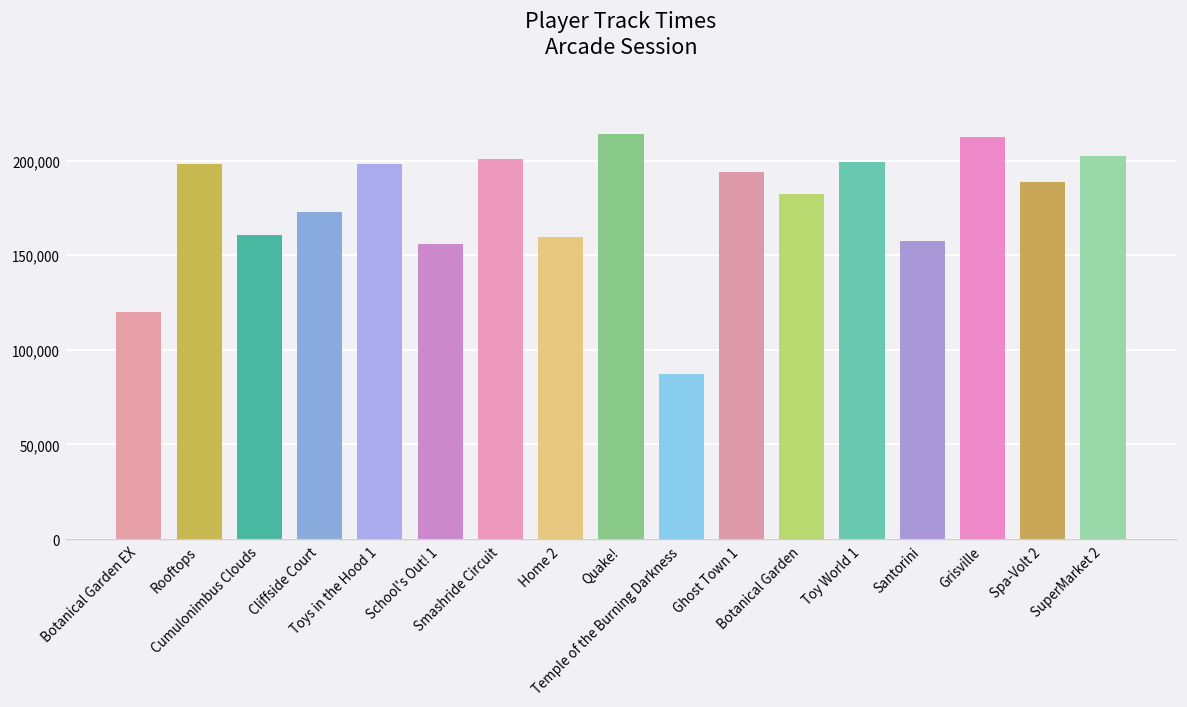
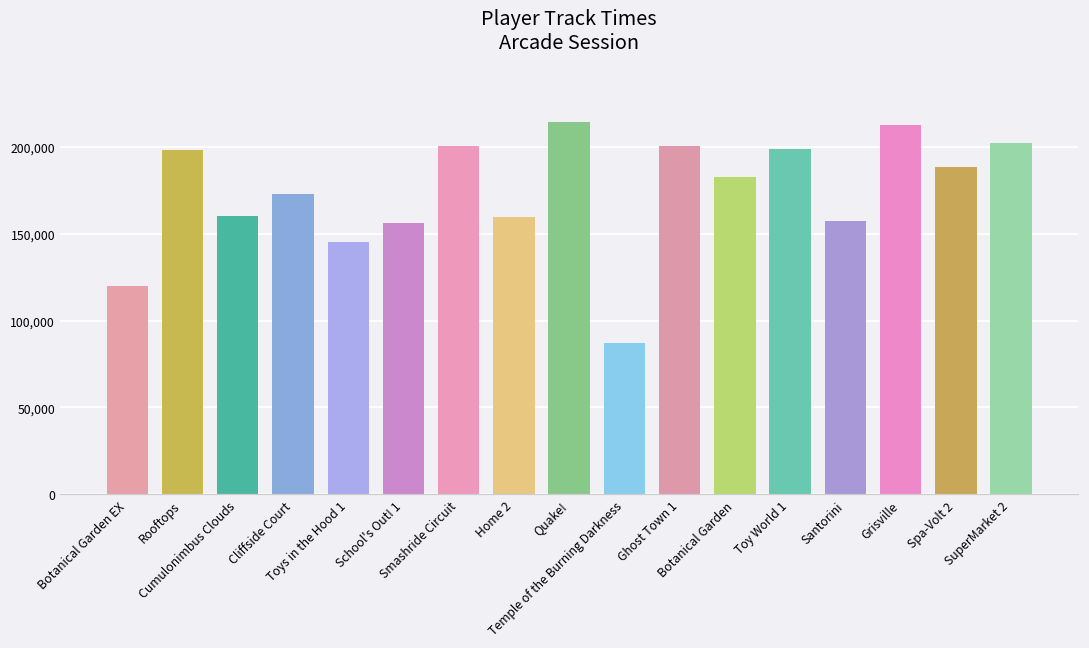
Toys in the Hood 1: 198,000 -> 145,000
Ghost Town 1: 194,000 -> 200,000
